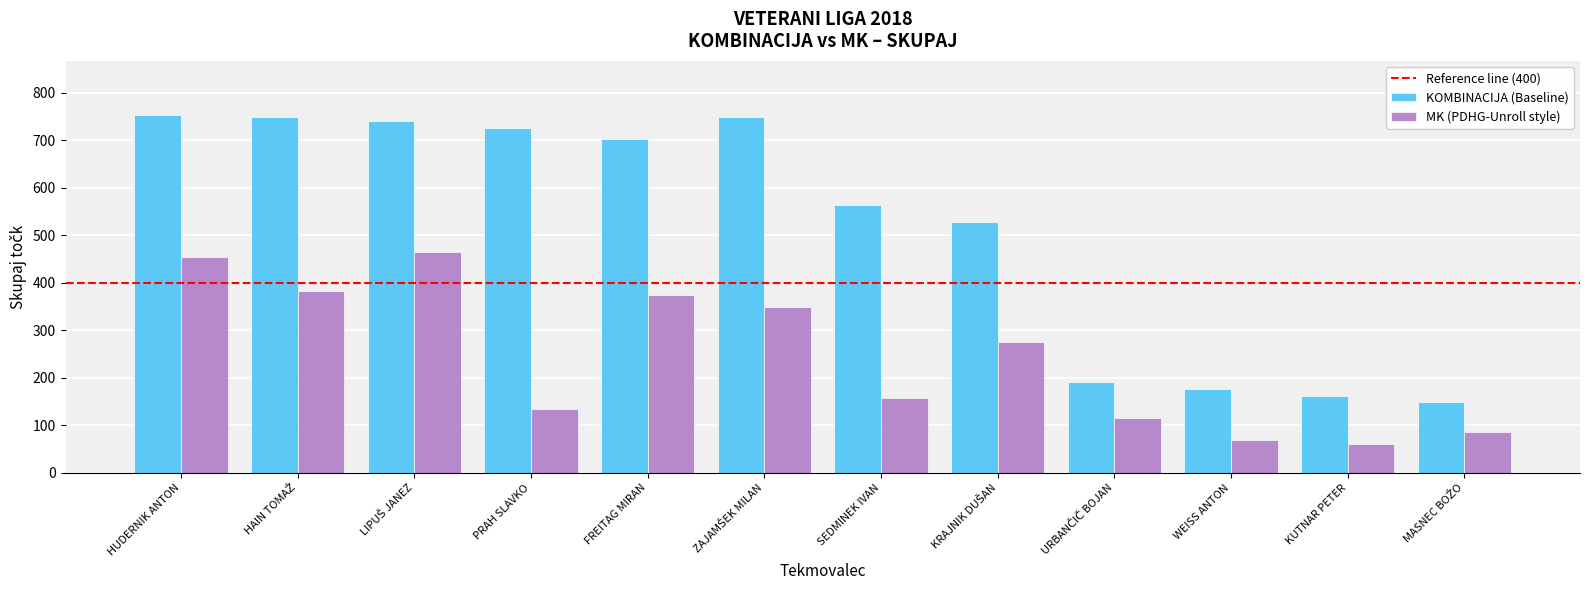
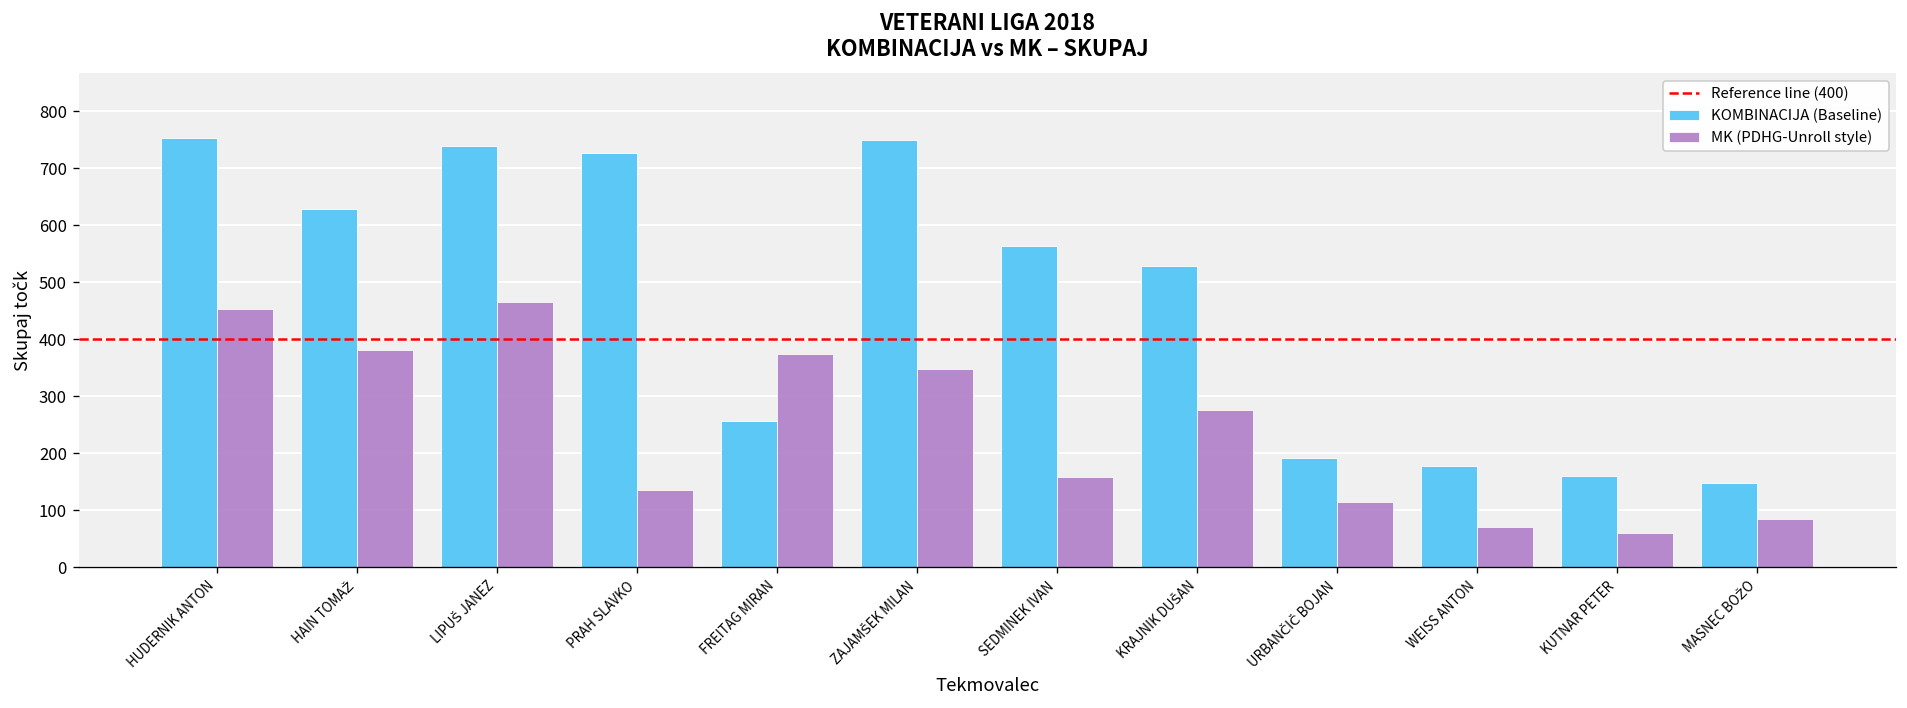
KOMBINACIJA (Baseline), HAIN TOMAŽ: 750 -> 630
KOMBINACIJA (Baseline), FREITAG MIRAN: 700 -> 260
